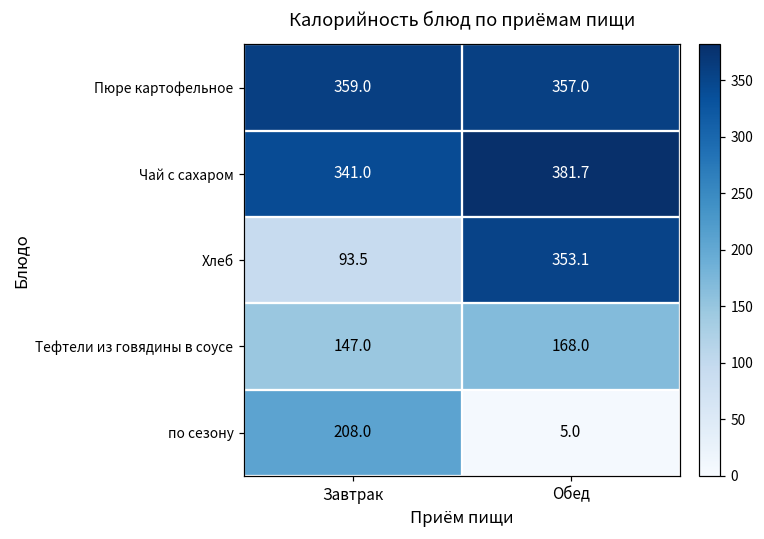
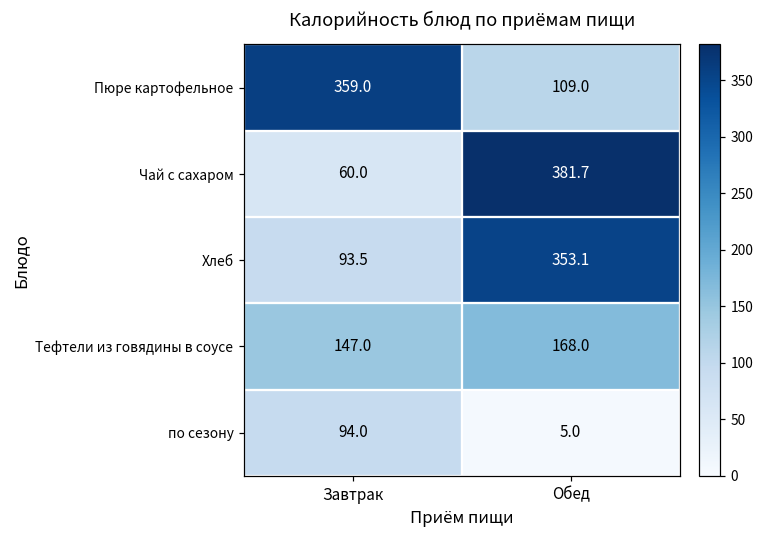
Пюре картофельное, Обед: 357.0 -> 109.0
Чай с сахаром, Завтрак: 341.0 -> 60.0
по сезону, Завтрак: 208.0 -> 94.0
